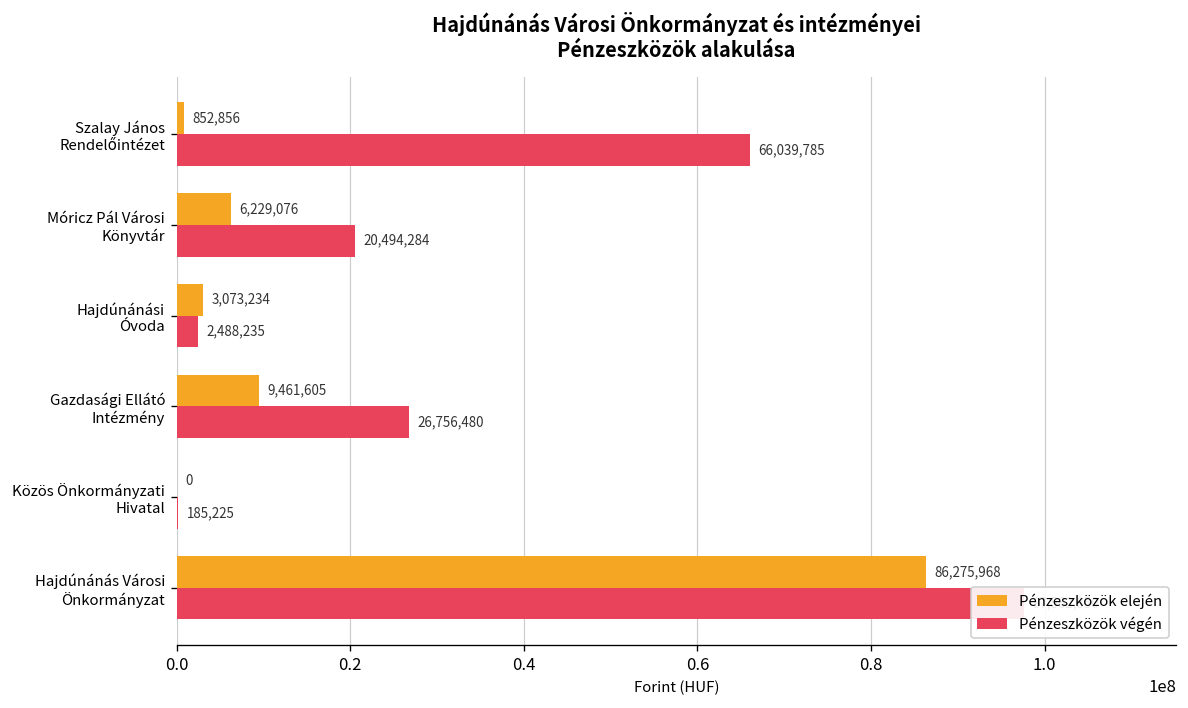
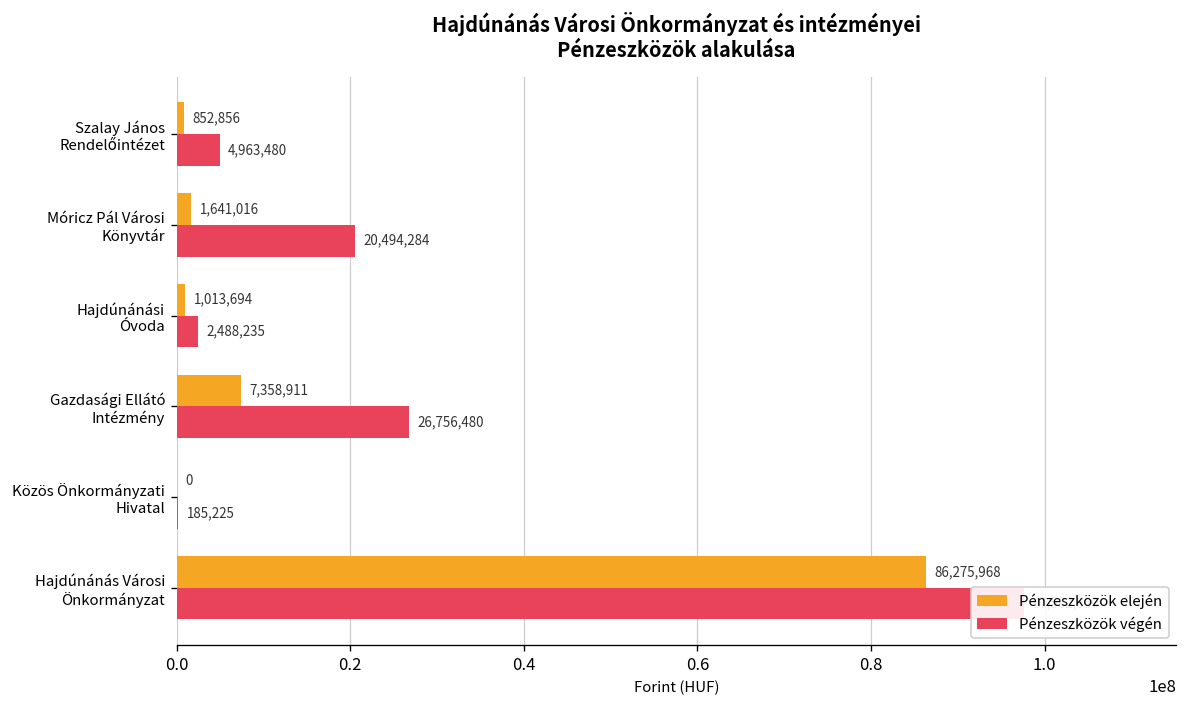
Pénzeszközök végén, Szalay János Rendelőintézet: 66,039,785 -> 4,963,480
Pénzeszközök elején, Móricz Pál Városi Könyvtár: 6,229,076 -> 1,641,016
Pénzeszközök elején, Hajdúnánási Óvoda: 3,073,234 -> 1,013,694
Pénzeszközök elején, Gazdasági Ellátó Intézmény: 9,461,605 -> 7,358,911
